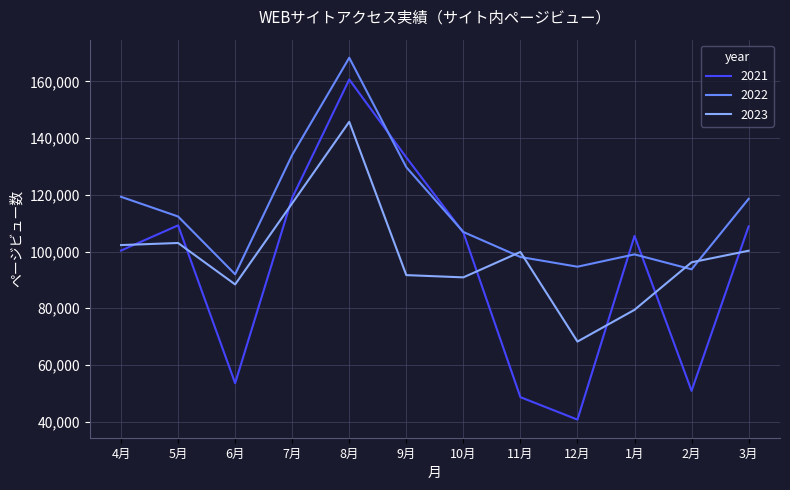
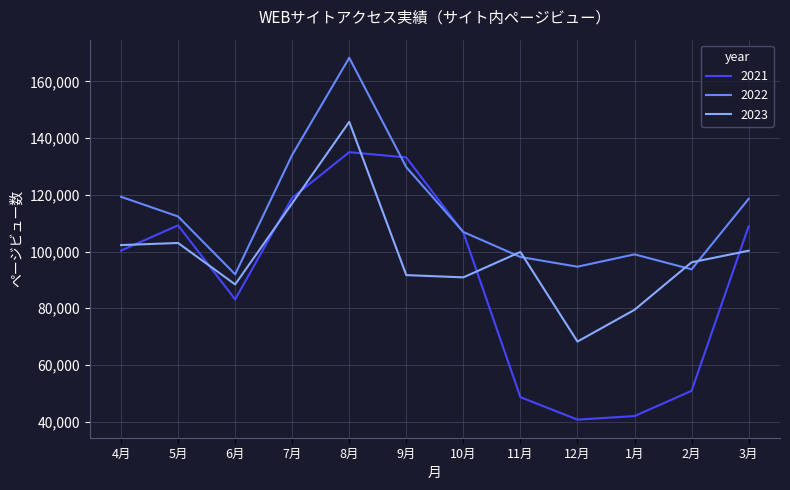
2021, 6月: 54,000 -> 83,000
2021, 8月: 161,000 -> 135,000
2021, 1月: 105,000 -> 42,000
